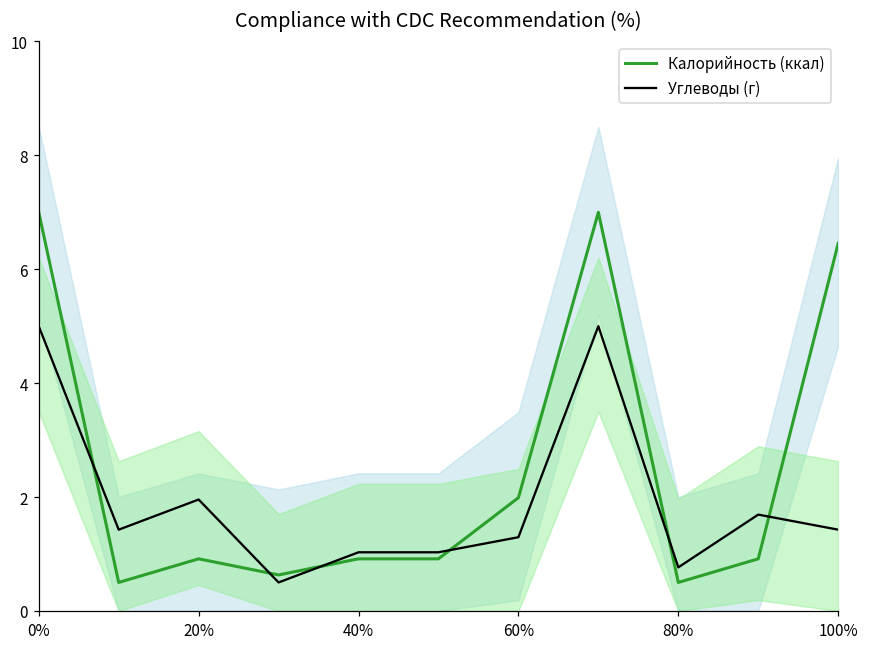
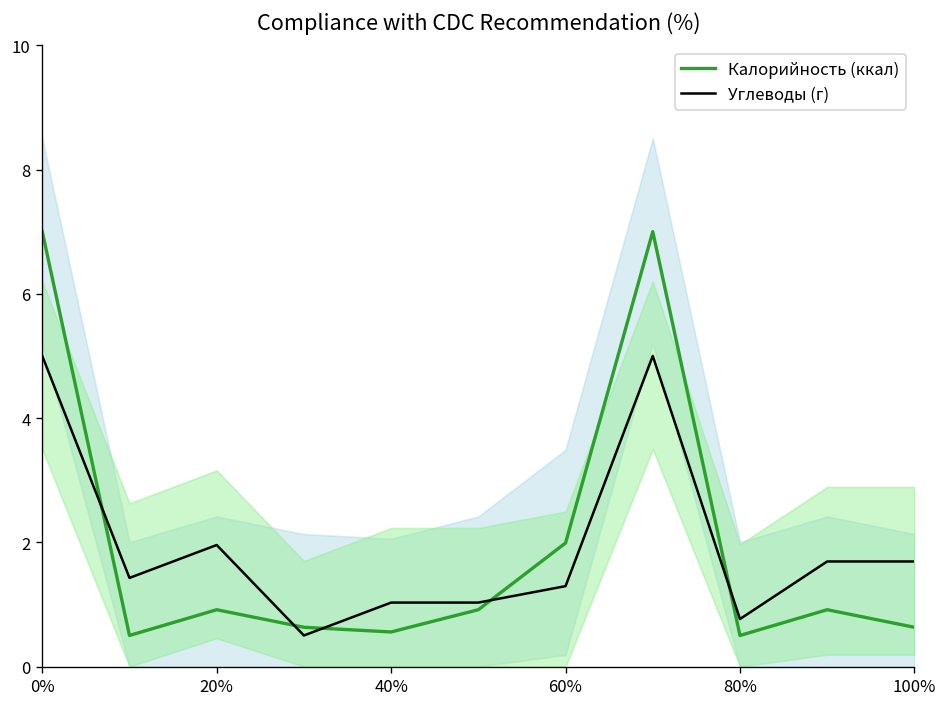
Калорийность (ккал), 40%: 0.9 -> 0.6
Калорийность (ккал), 100%: 6.5 -> 0.6
Углеводы (г), 100%: 1.4 -> 1.7
